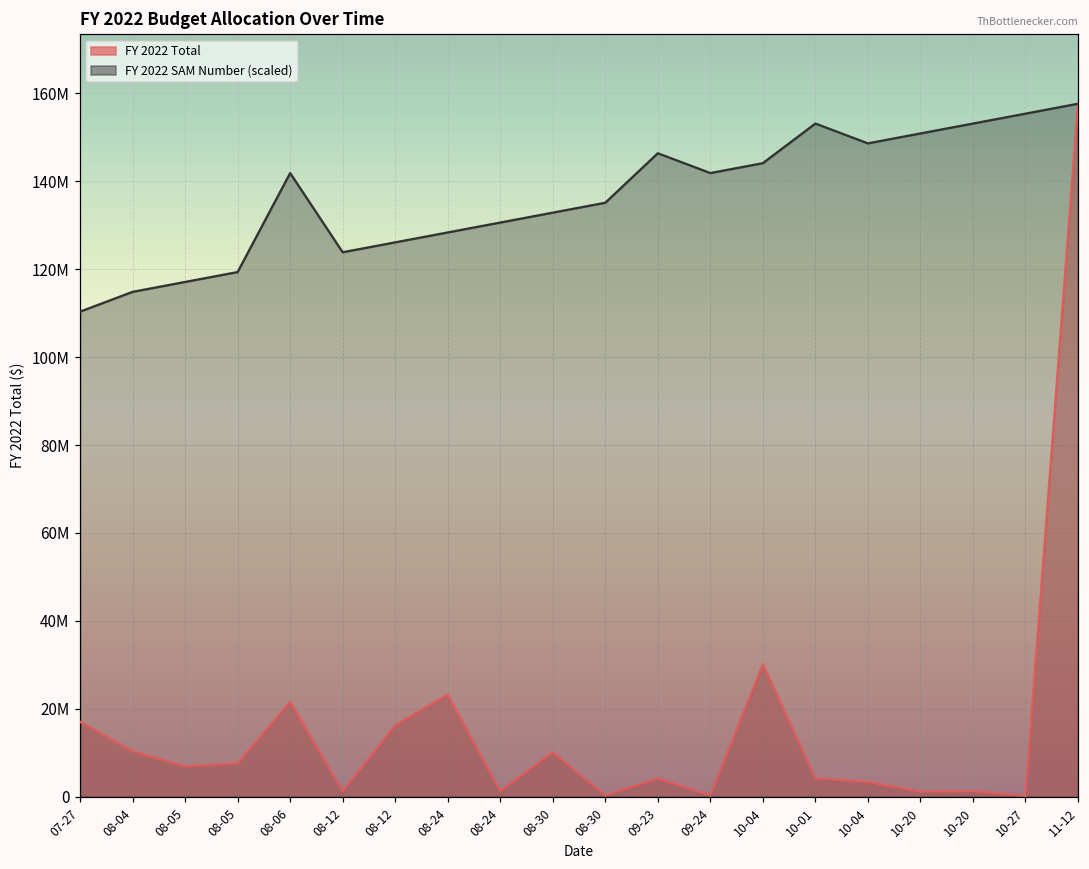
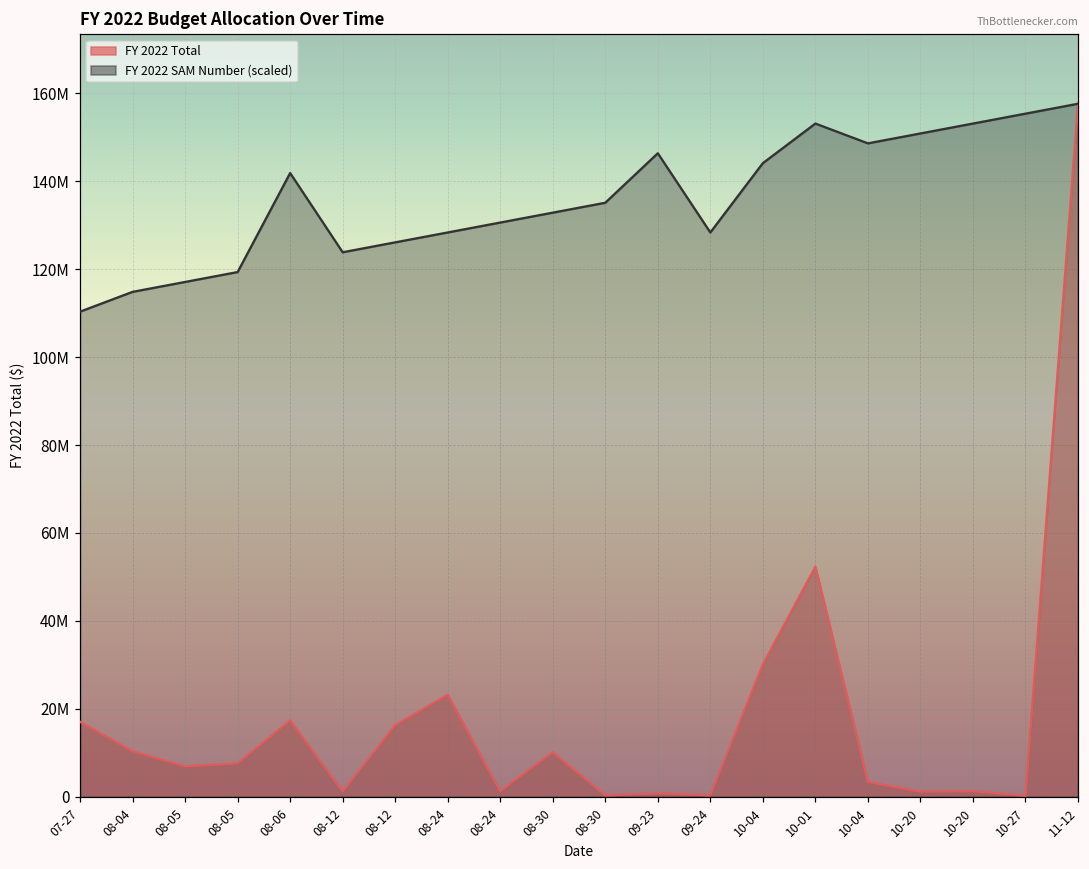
FY 2022 Total, 08-06: 22000000 -> 17000000
FY 2022 Total, 09-23: 4000000 -> 1000000
FY 2022 SAM Number (scaled), 09-24: 142000000 -> 128000000
FY 2022 Total, 10-01: 4000000 -> 52000000
